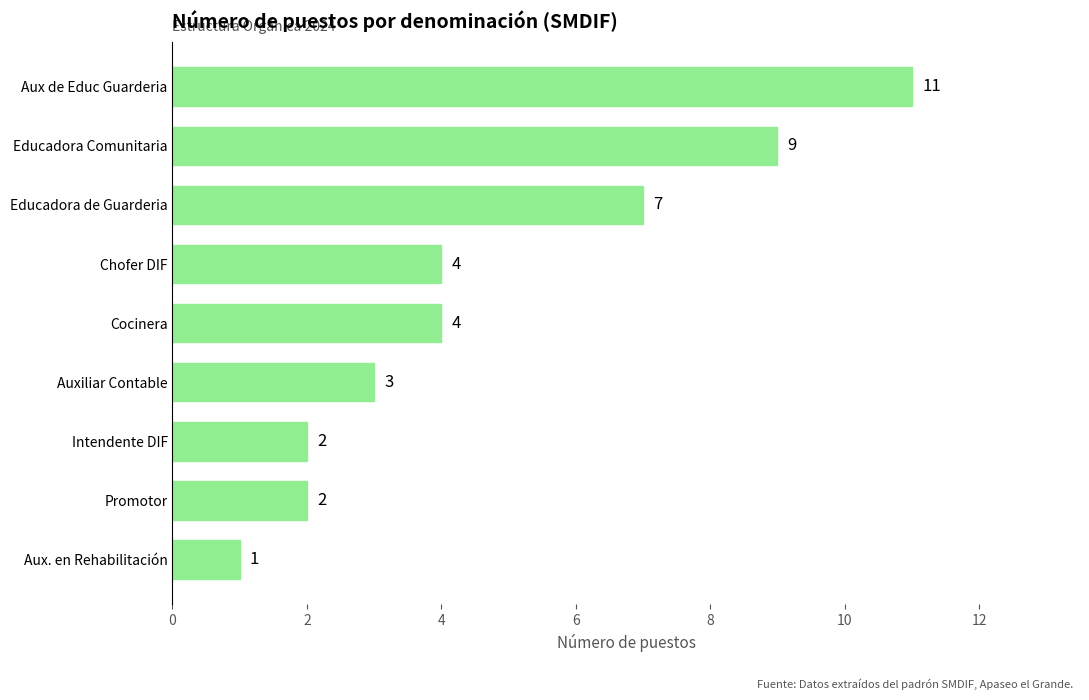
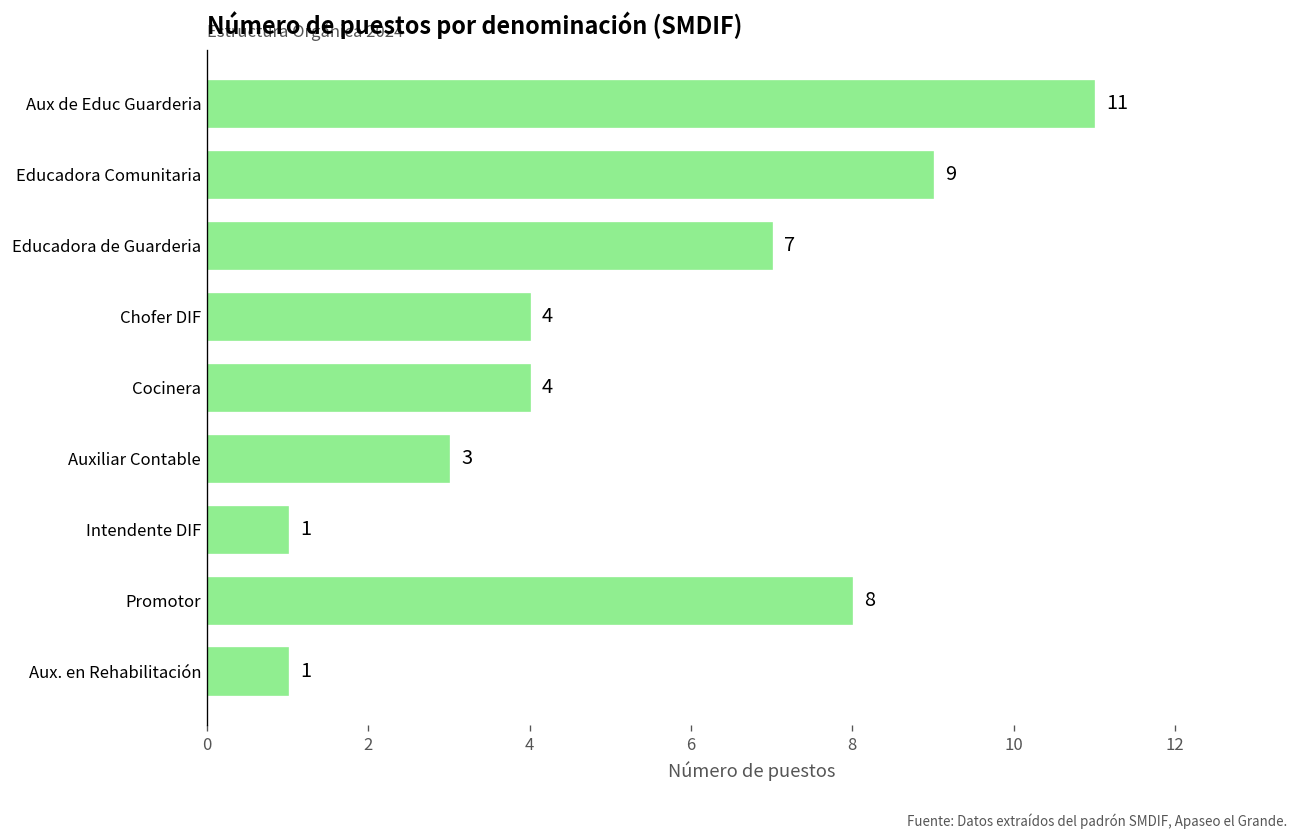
Intendente DIF: 2 -> 1
Promotor: 2 -> 8
